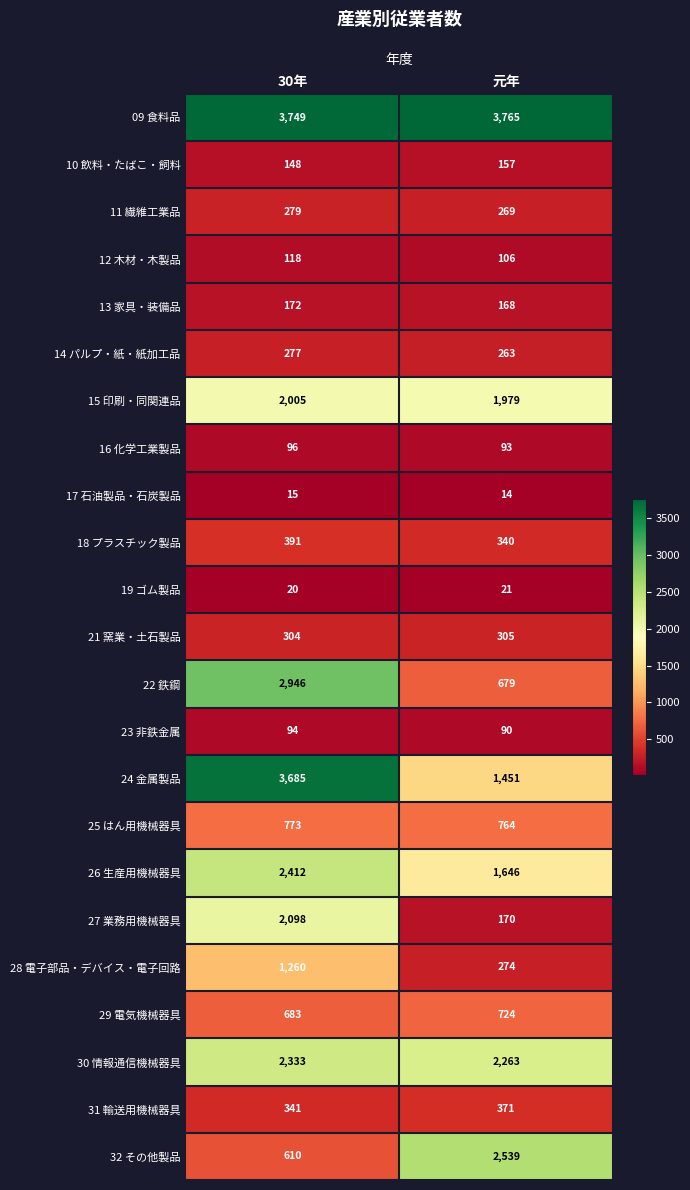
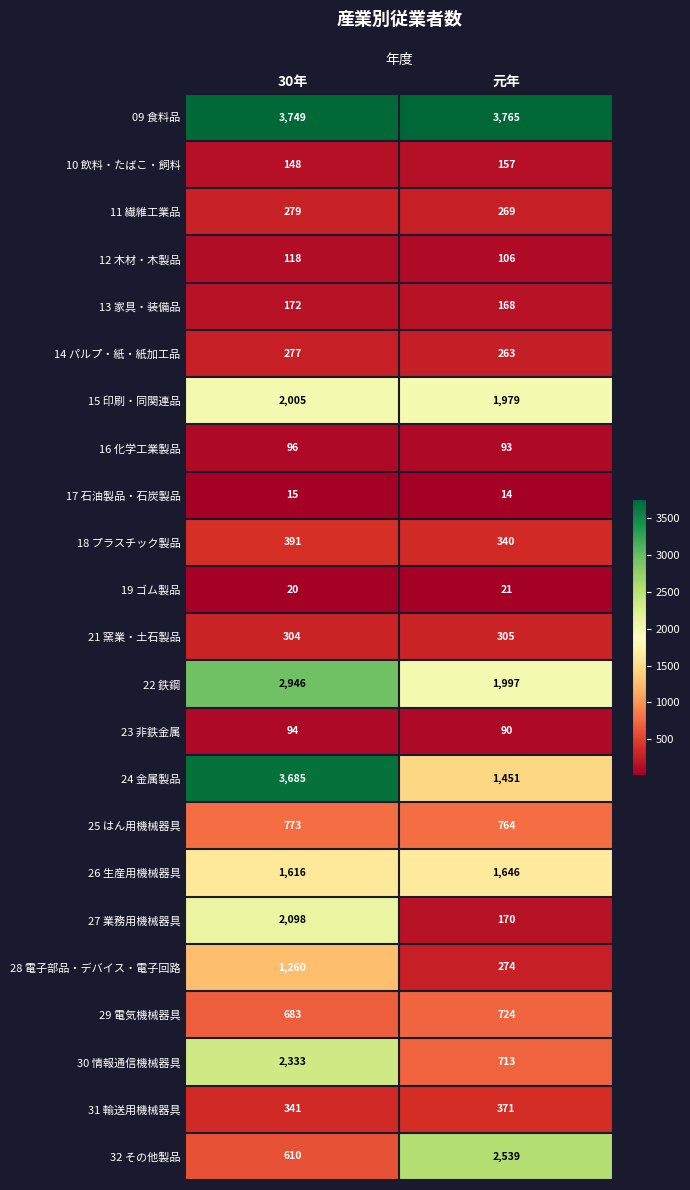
22 鉄鋼, 元年: 679 -> 1,997
26 生産用機械器具, 30年: 2,412 -> 1,616
30 情報通信機械器具, 元年: 2,263 -> 713
